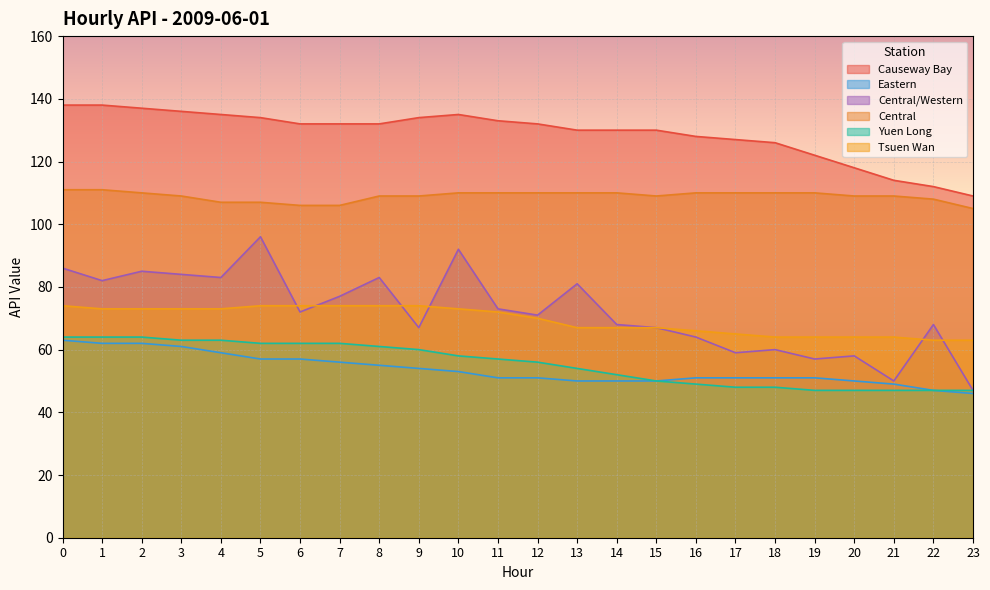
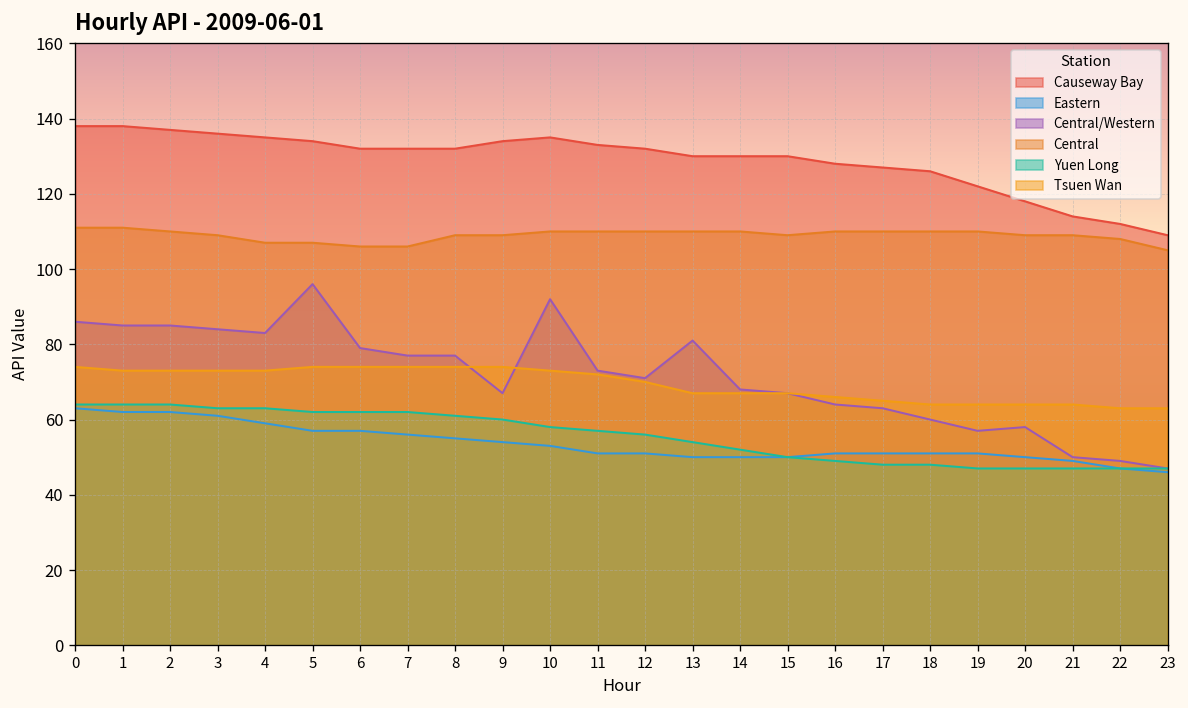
Central/Western, 1: 82 -> 85
Central/Western, 6: 72 -> 79
Central/Western, 8: 83 -> 77
Central/Western, 17: 59 -> 63
Central/Western, 22: 68 -> 49
